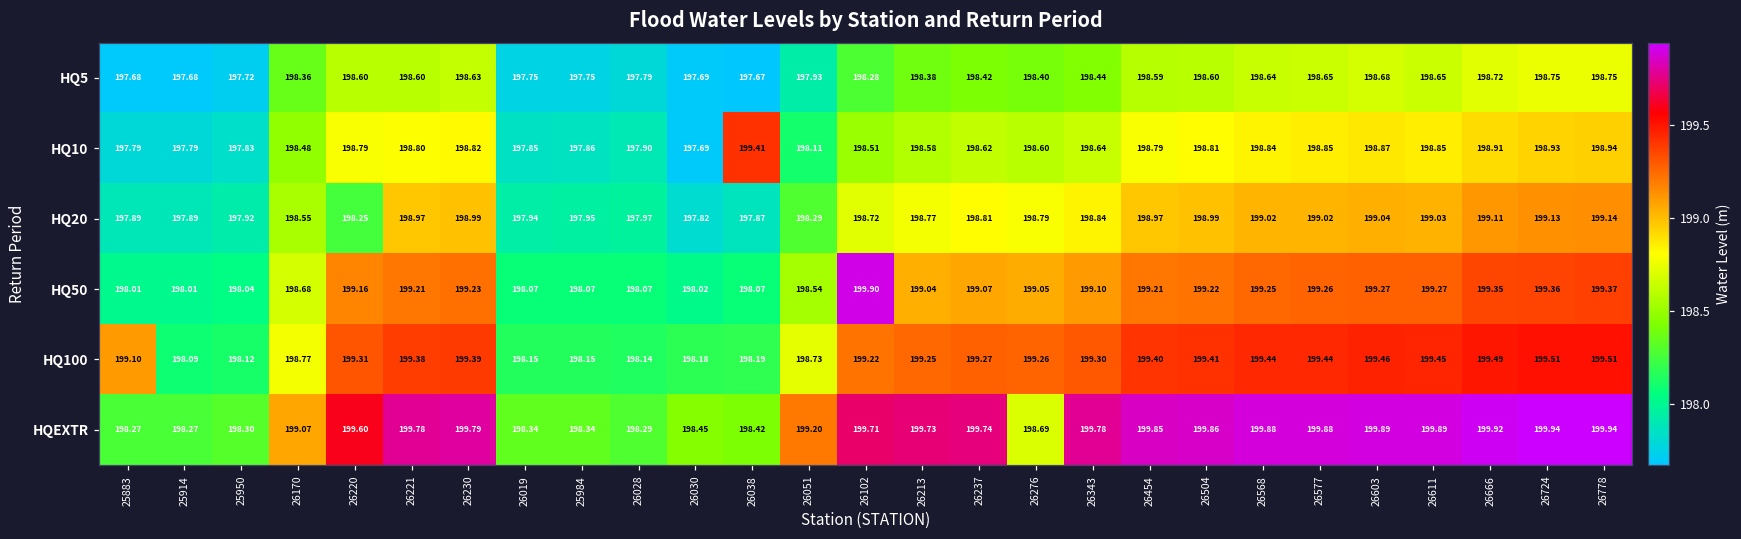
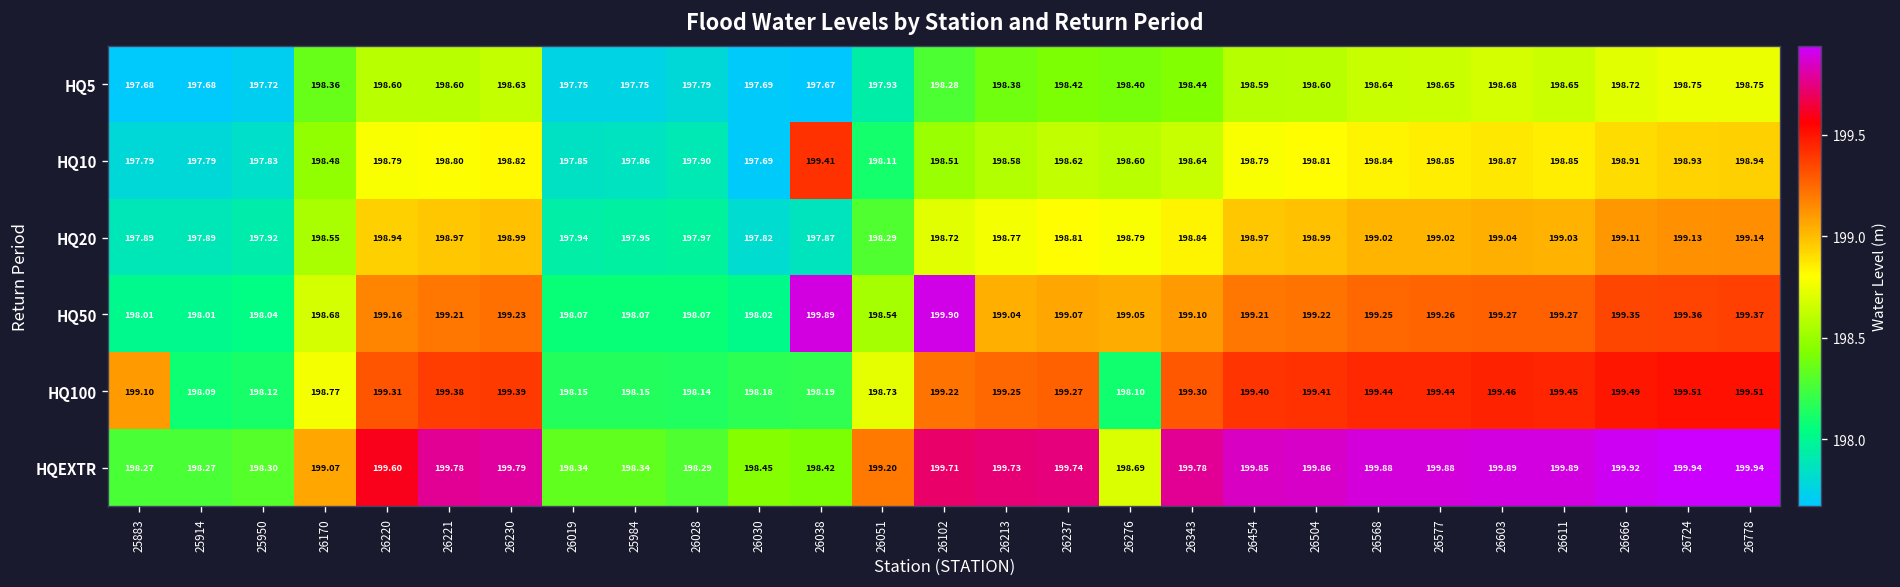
HQ20, 26220: 198.25 -> 198.94
HQ50, 26038: 198.07 -> 199.89
HQ100, 26276: 199.26 -> 198.10
